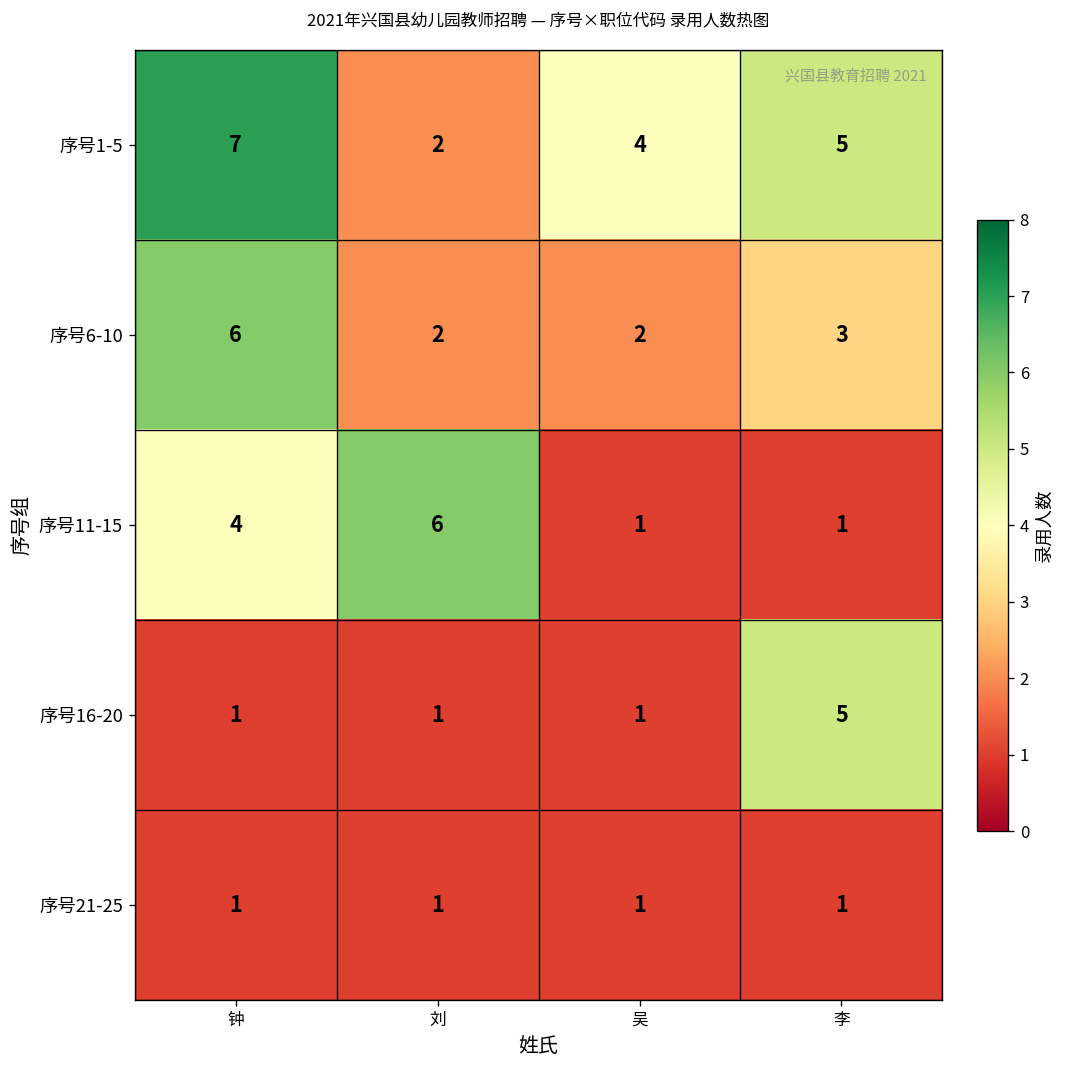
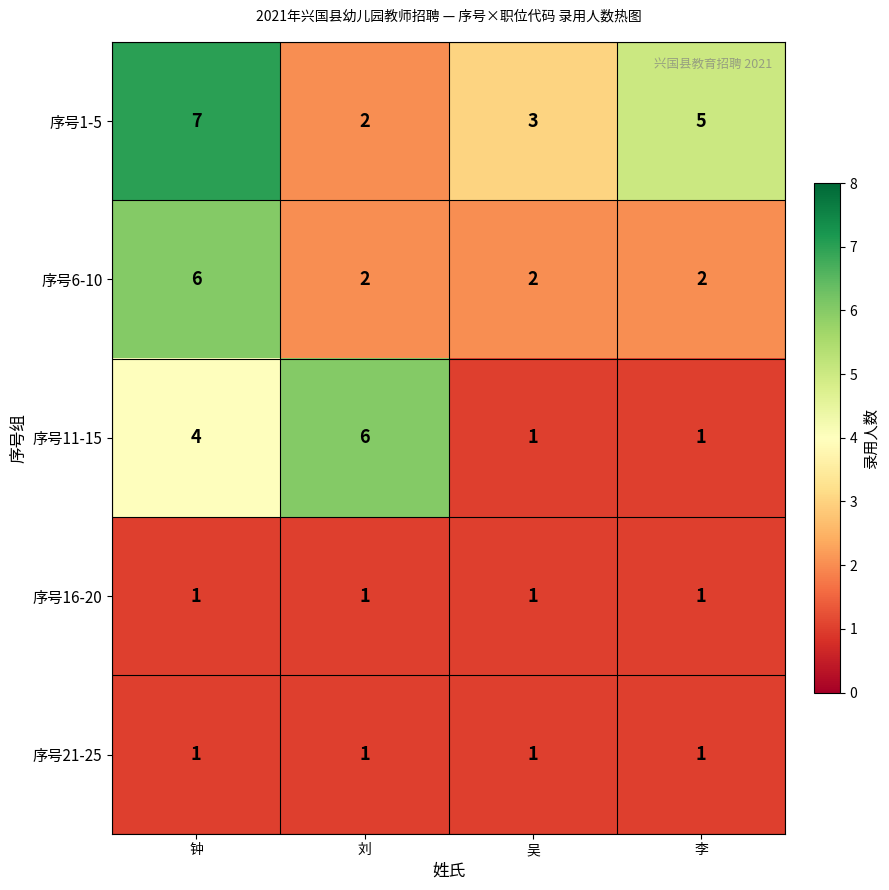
序号1-5, 吴: 4 -> 3
序号6-10, 李: 3 -> 2
序号16-20, 李: 5 -> 1
